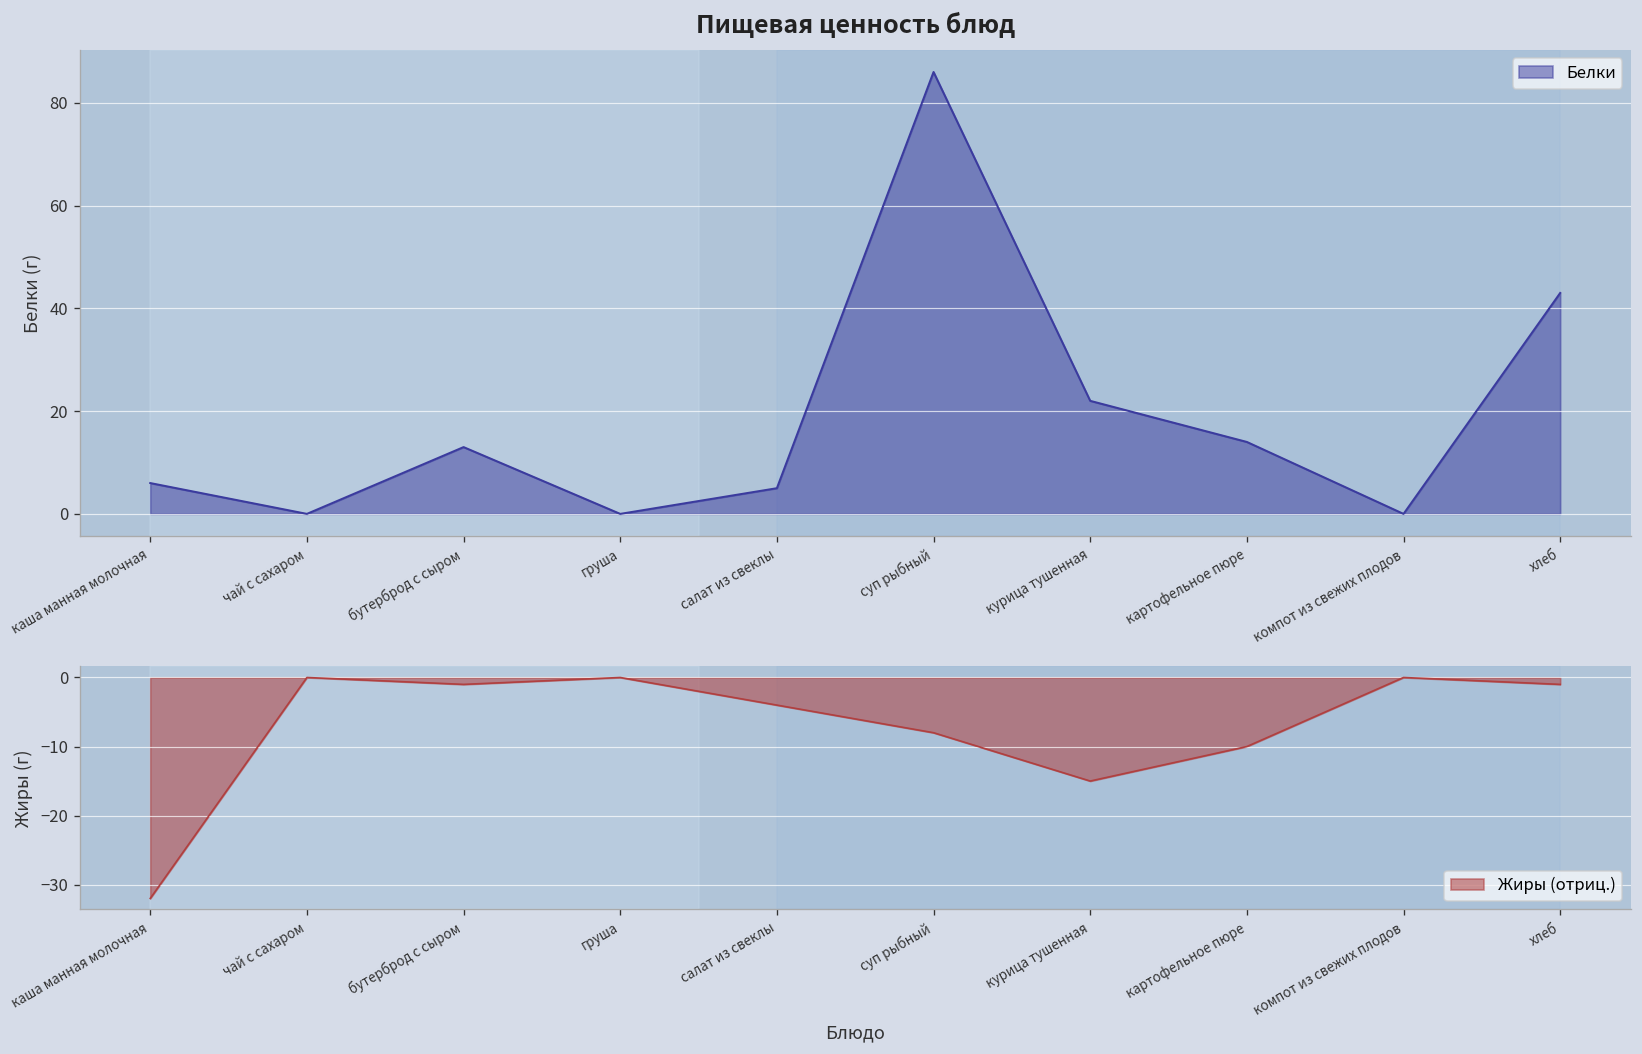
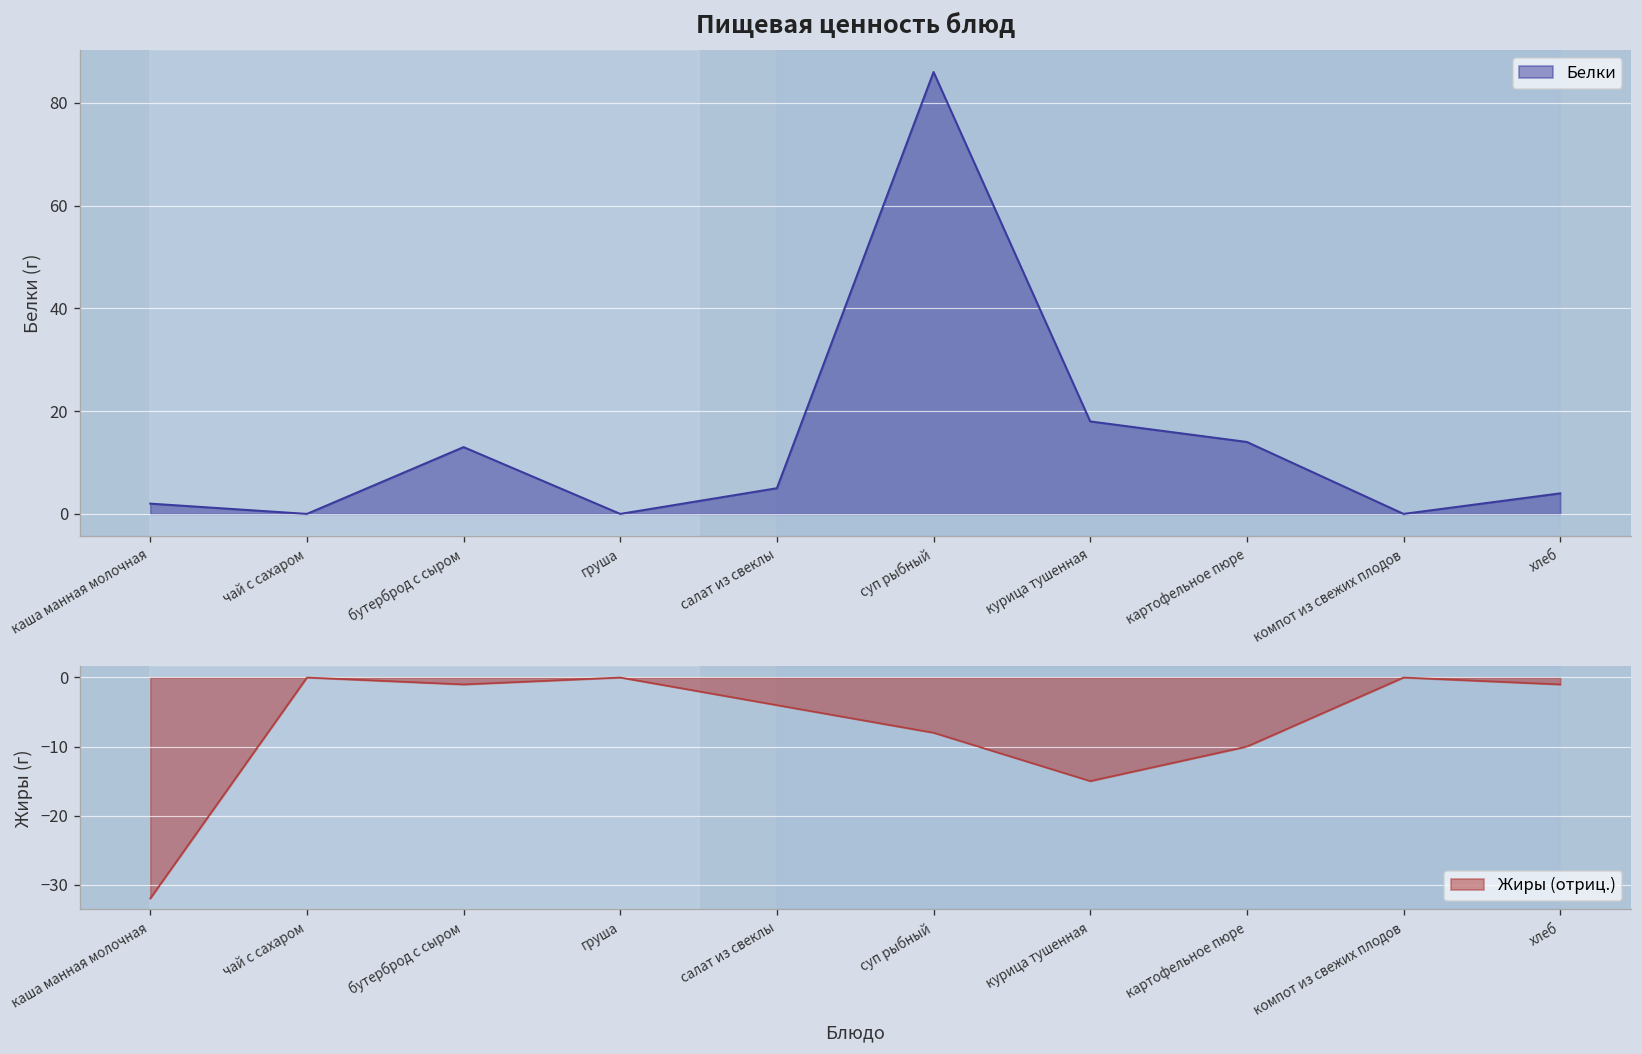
Пищевая ценность блюд, каша манная молочная: 6 -> 2
Пищевая ценность блюд, курица тушенная: 22 -> 18
Пищевая ценность блюд, хлеб: 43 -> 4
